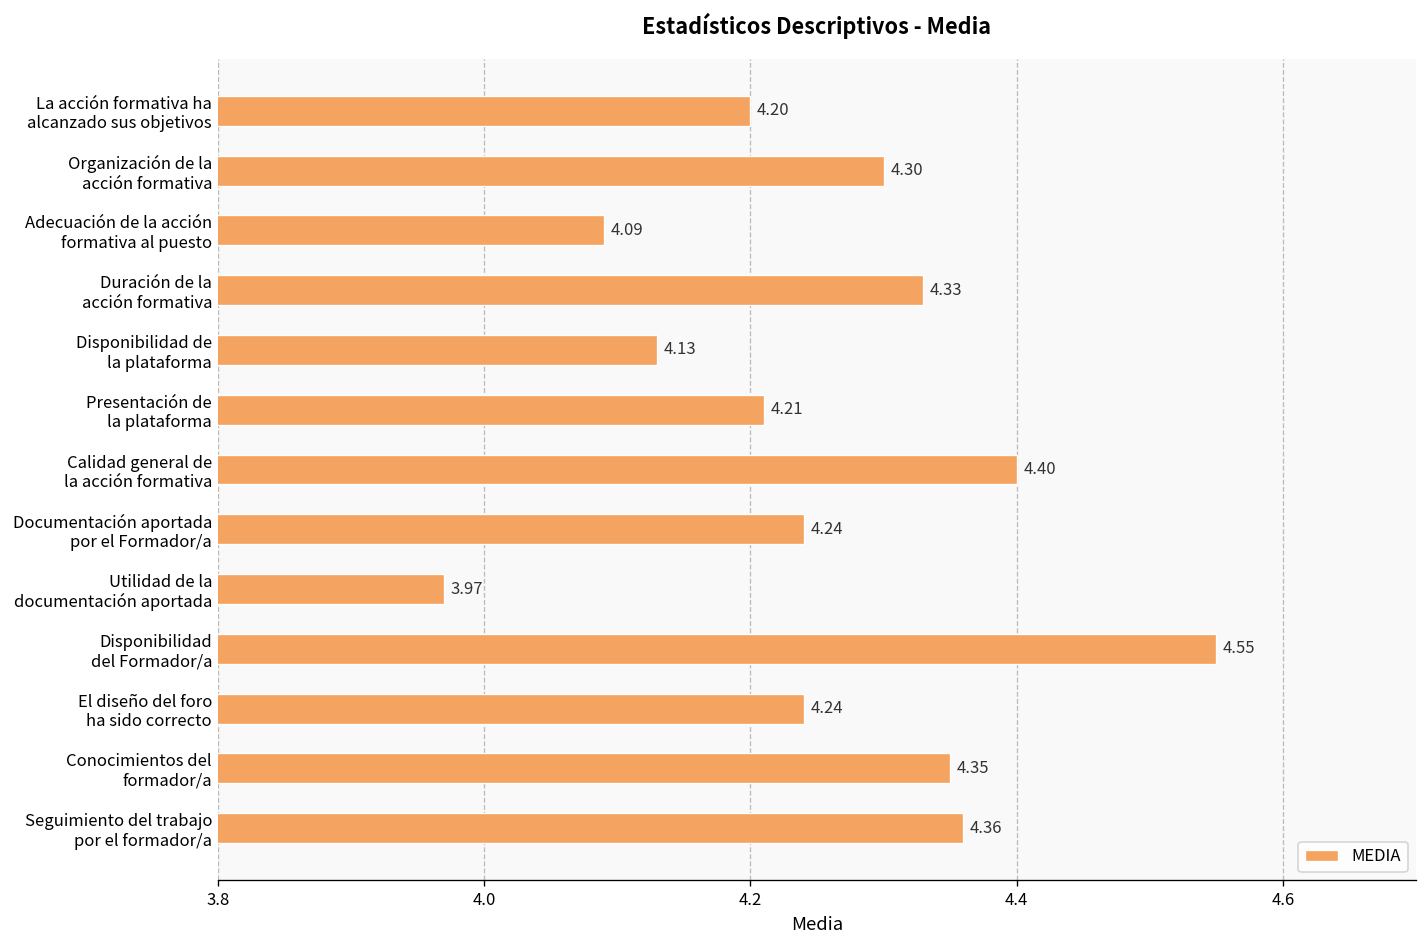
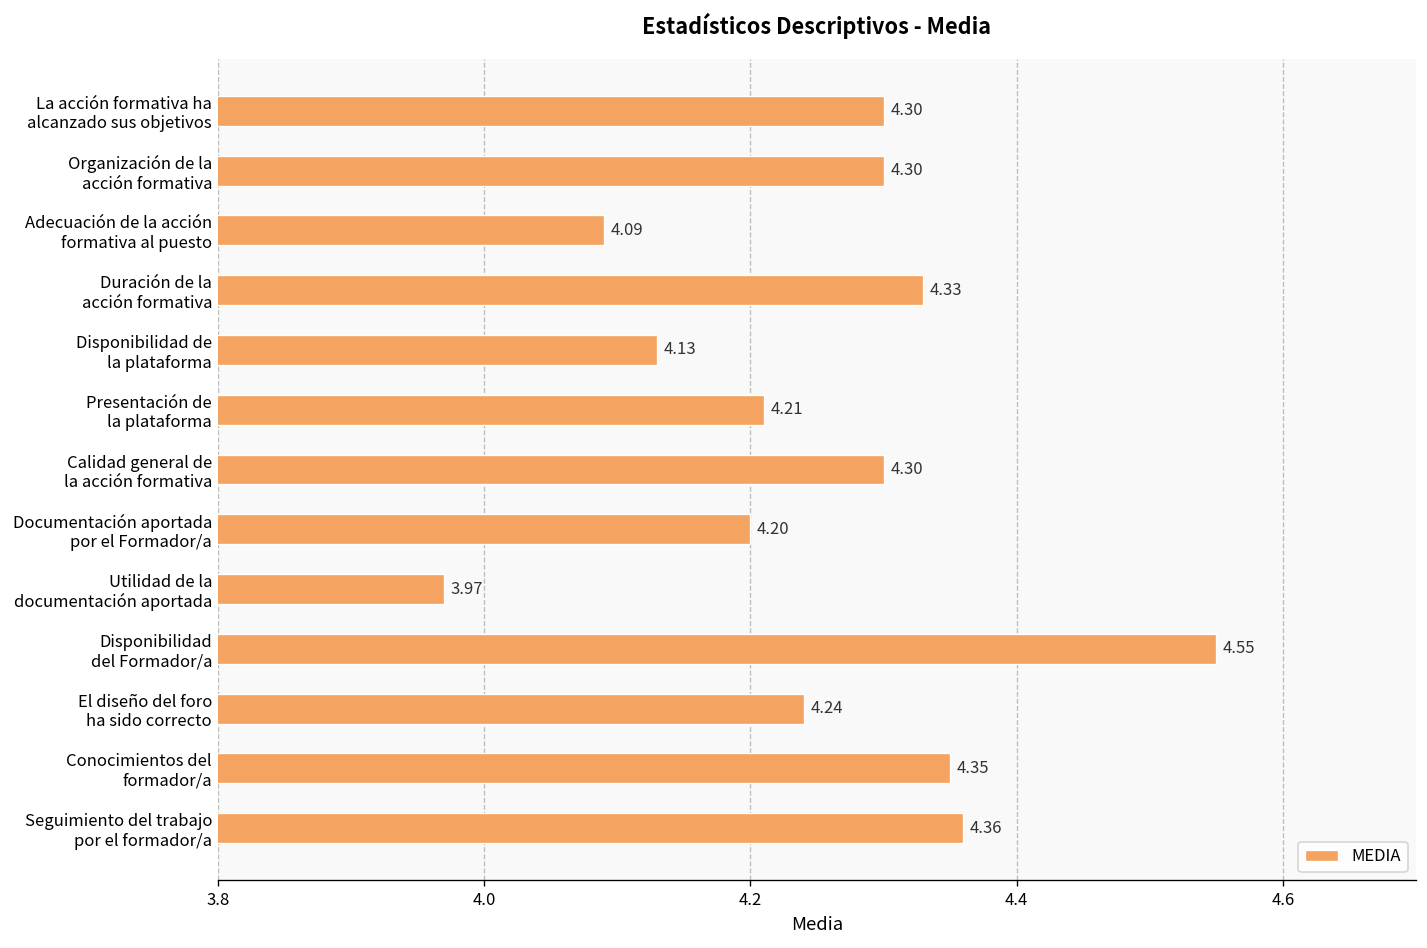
La acción formativa ha alcanzado sus objetivos: 4.20 -> 4.30
Calidad general de la acción formativa: 4.40 -> 4.30
Documentación aportada por el Formador/a: 4.24 -> 4.20
